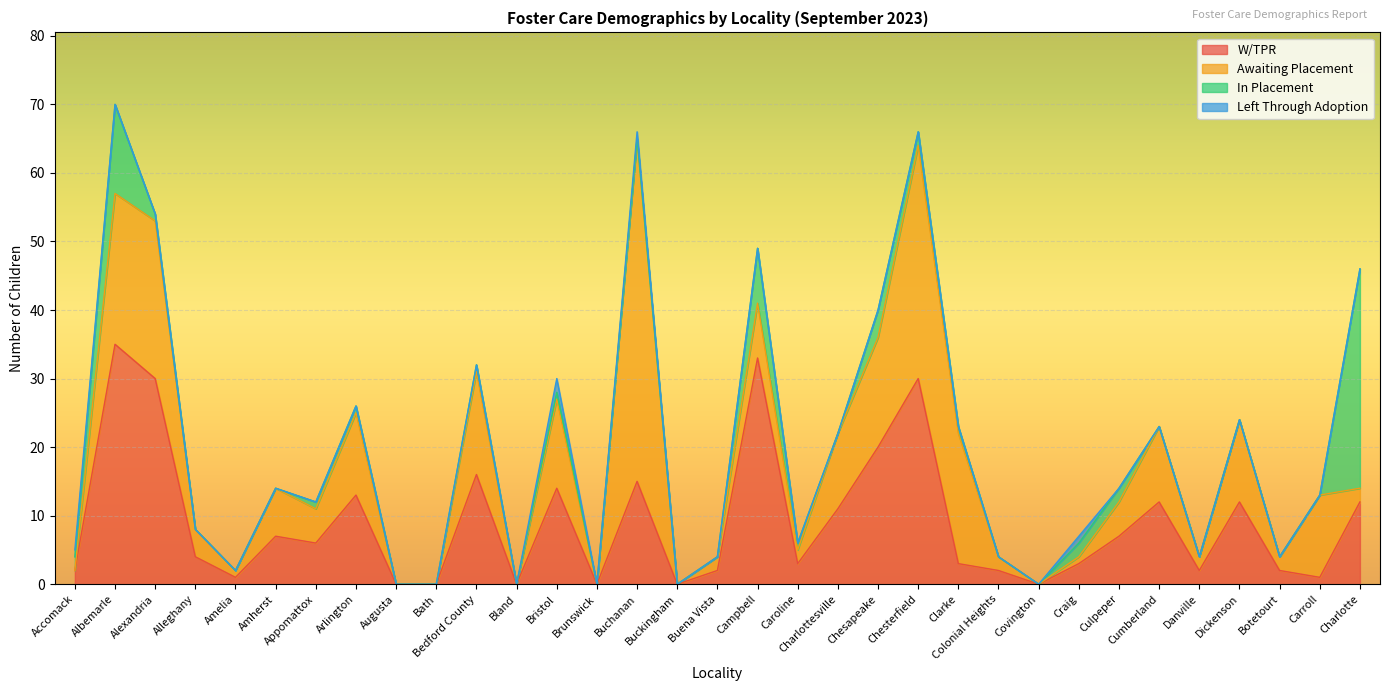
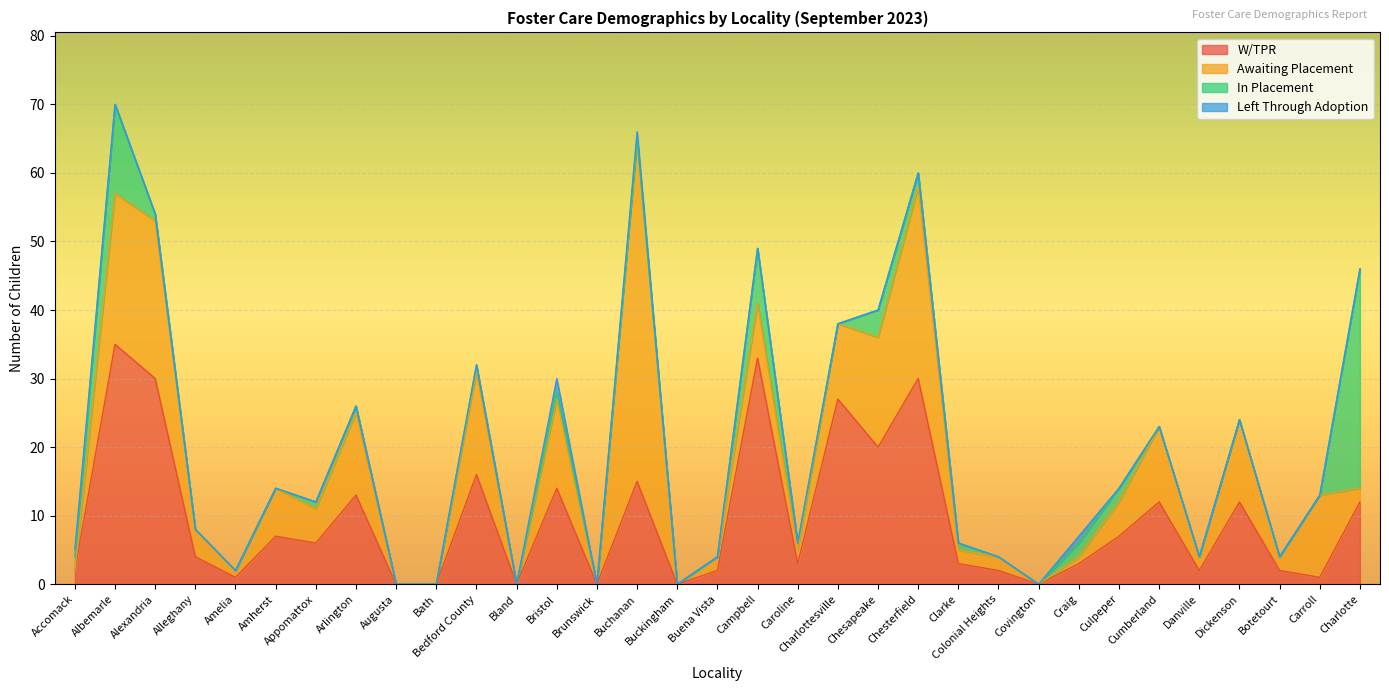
W/TPR, Charlottesville: 11 -> 27
Awaiting Placement, Chesterfield: 34 -> 28
Awaiting Placement, Clarke: 19 -> 2
